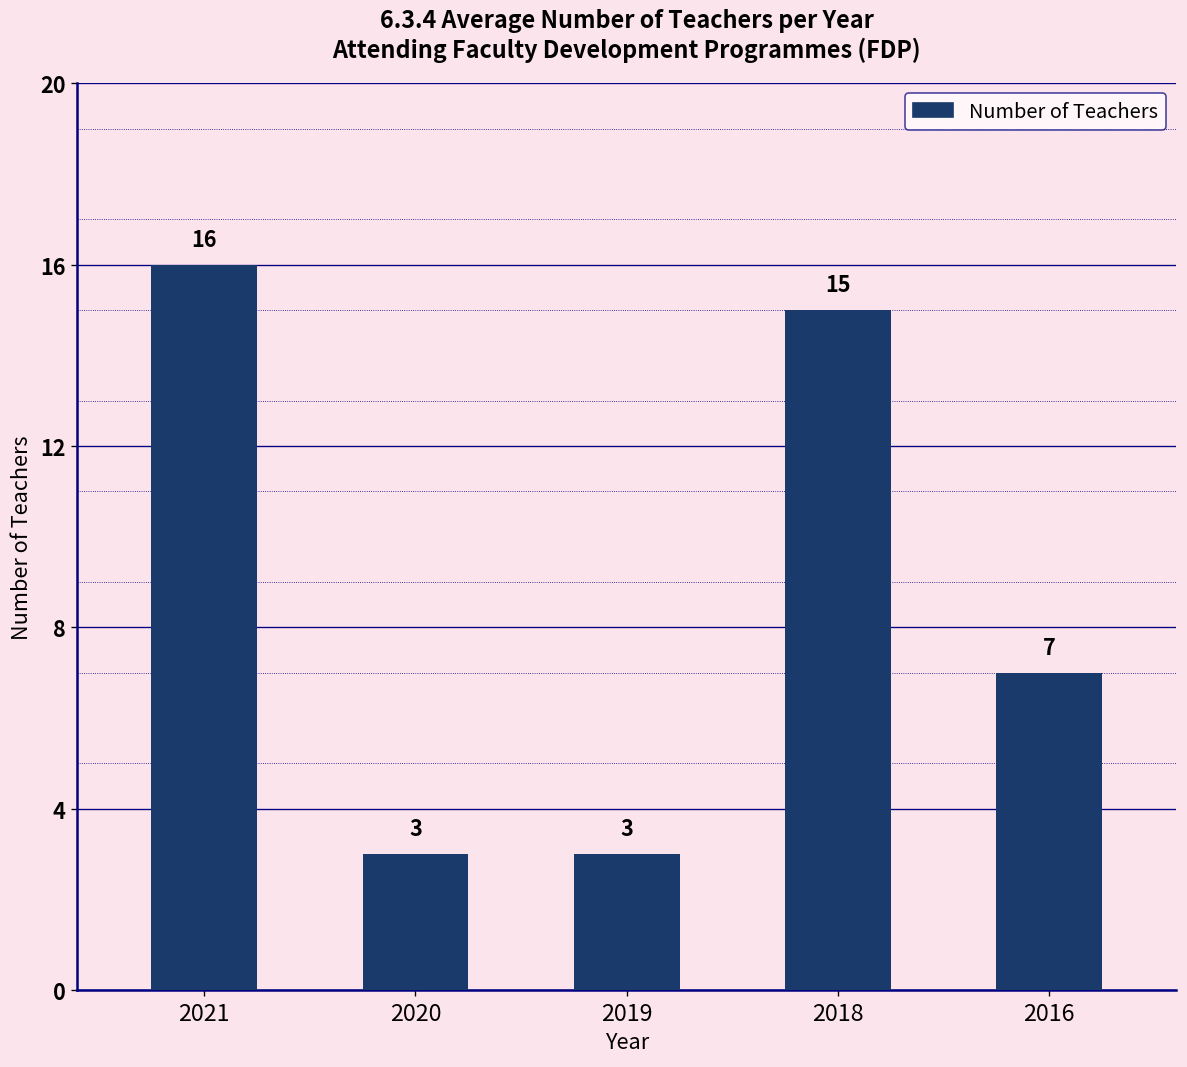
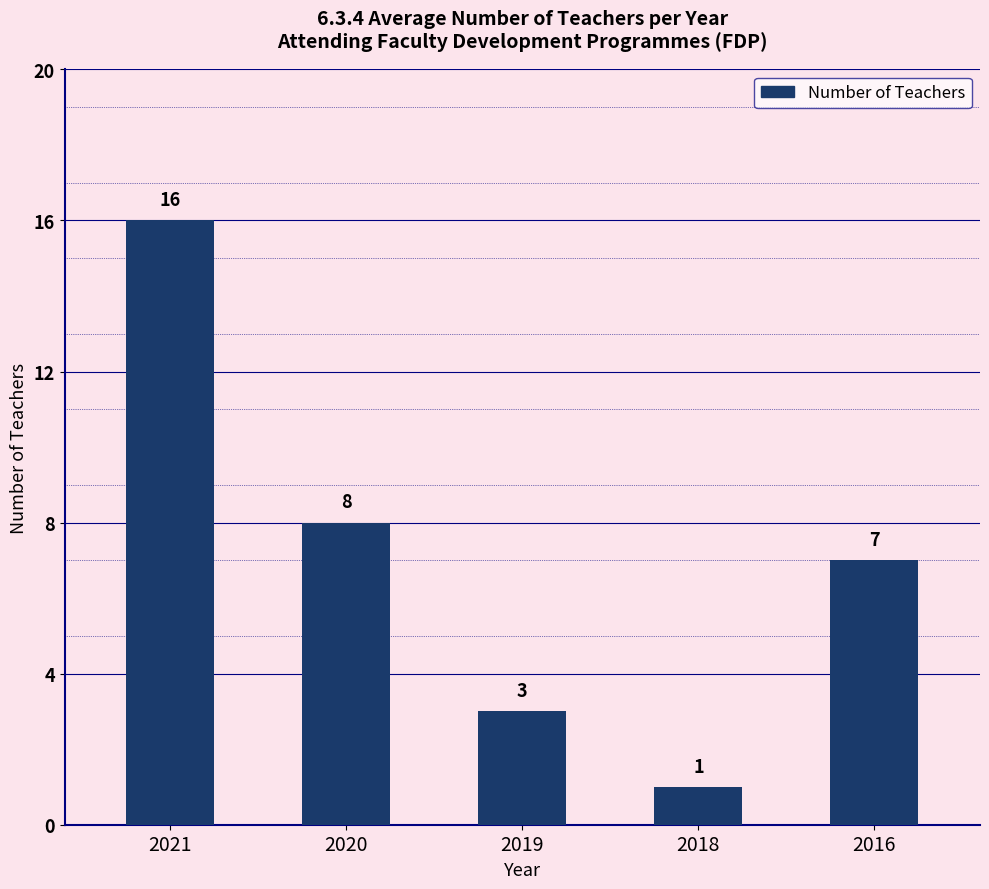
2020: 3 -> 8
2018: 15 -> 1
